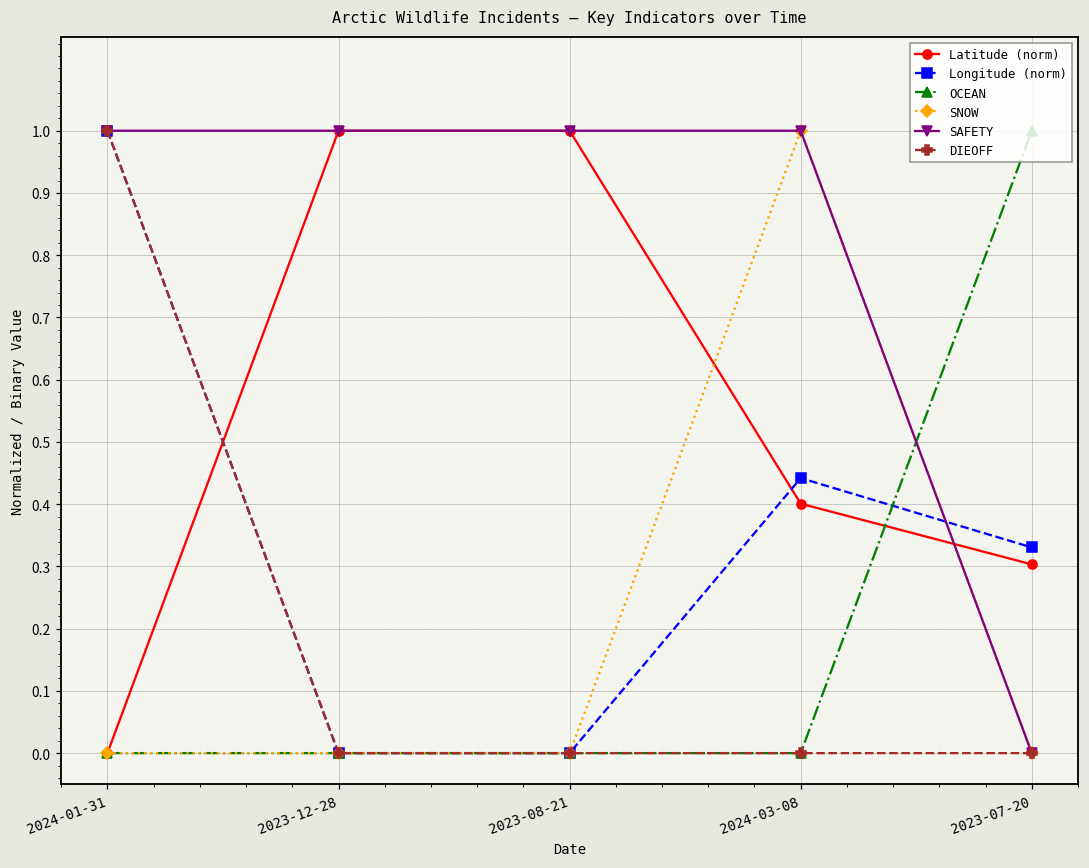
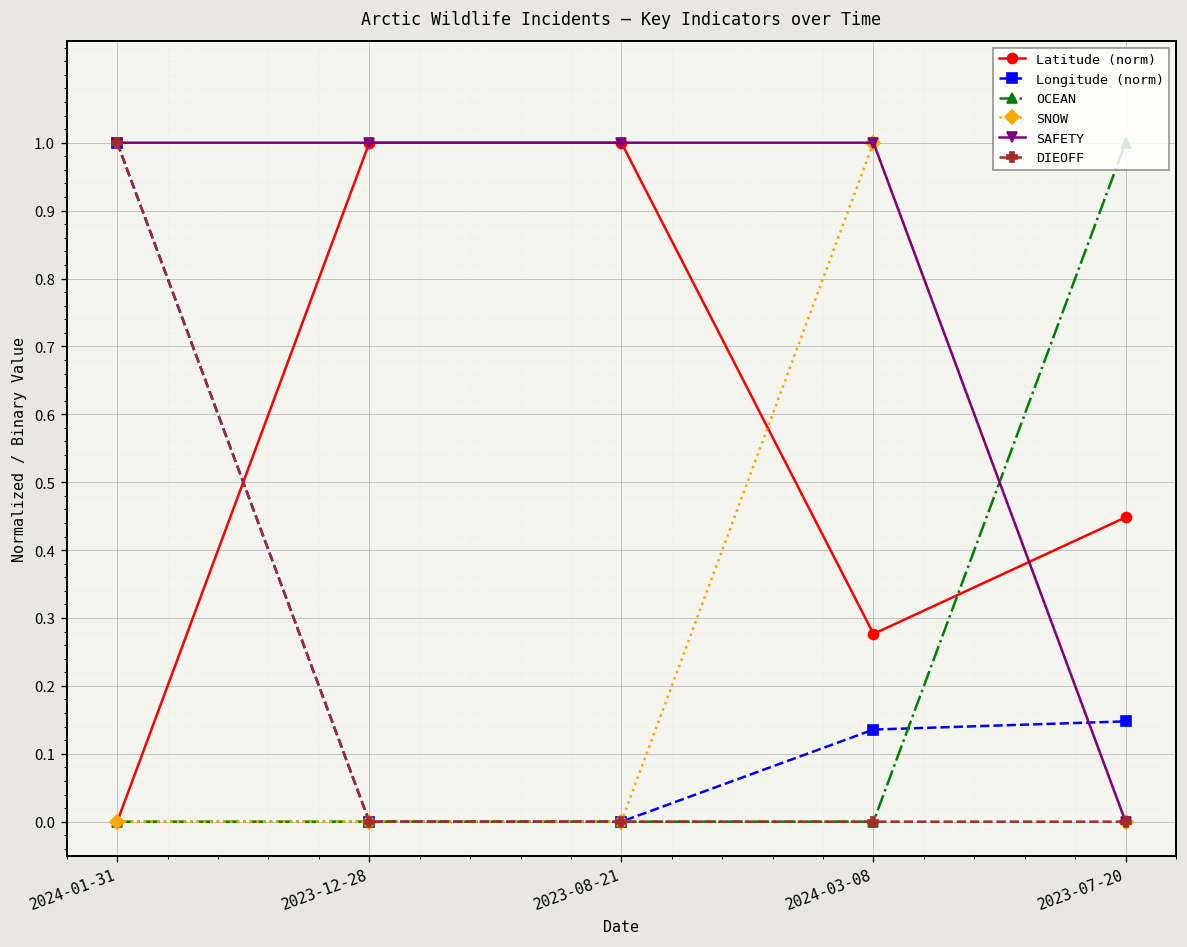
Latitude (norm), 2024-03-08: 0.40 -> 0.28
Longitude (norm), 2024-03-08: 0.44 -> 0.14
Latitude (norm), 2023-07-20: 0.30 -> 0.45
Longitude (norm), 2023-07-20: 0.33 -> 0.15
